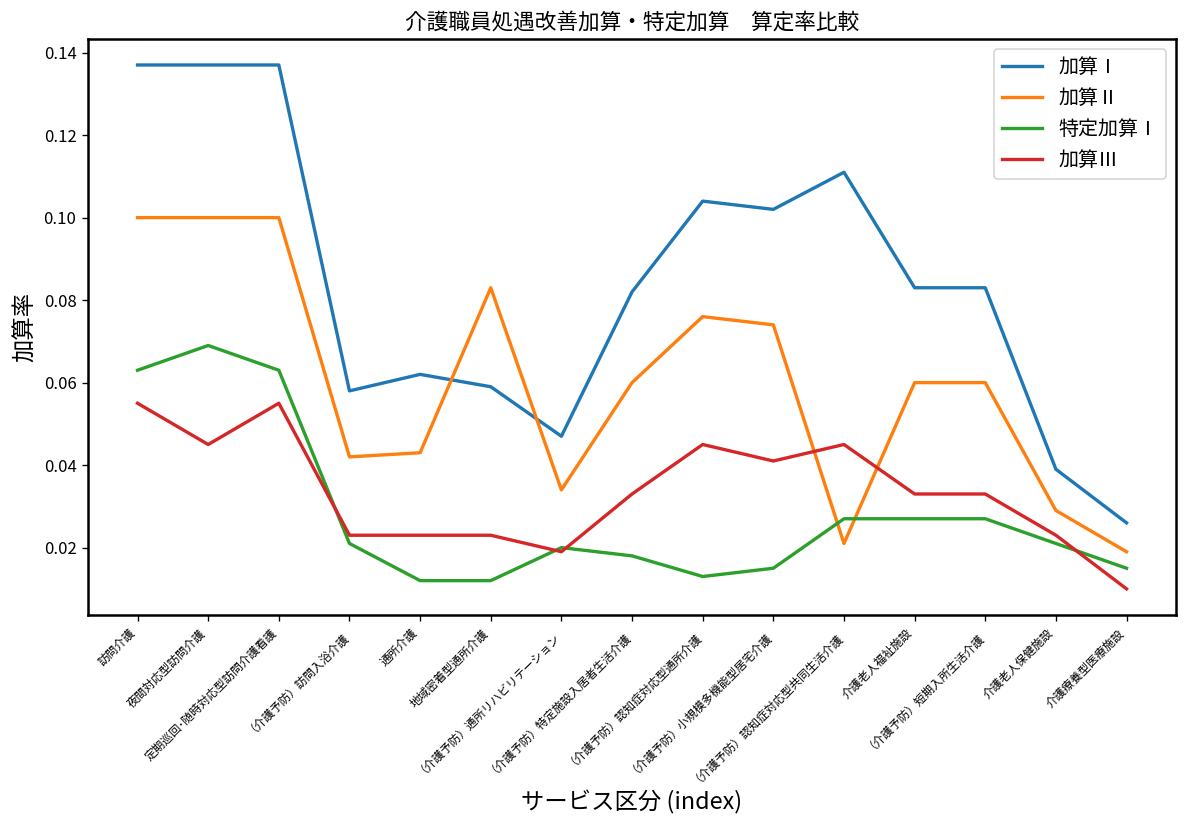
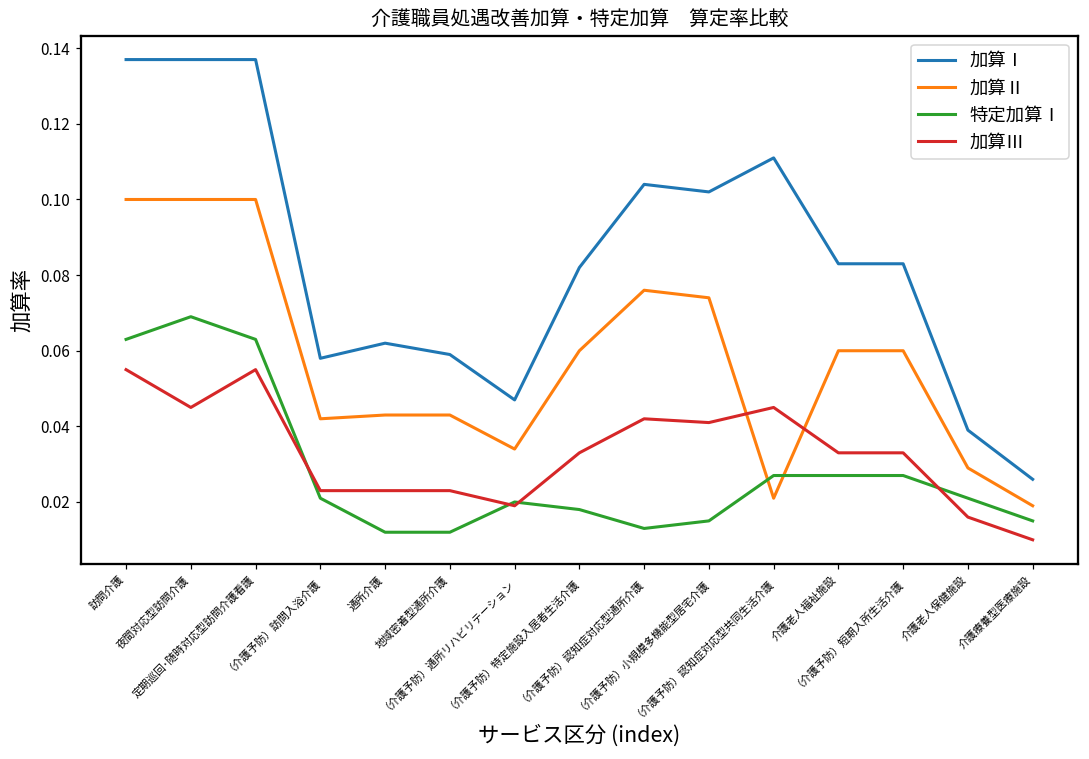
加算Ⅱ, 地域密着型通所介護: 0.083 -> 0.043
加算Ⅲ, （介護予防）認知症対応型通所介護: 0.045 -> 0.042
加算Ⅲ, 介護老人保健施設: 0.023 -> 0.016
